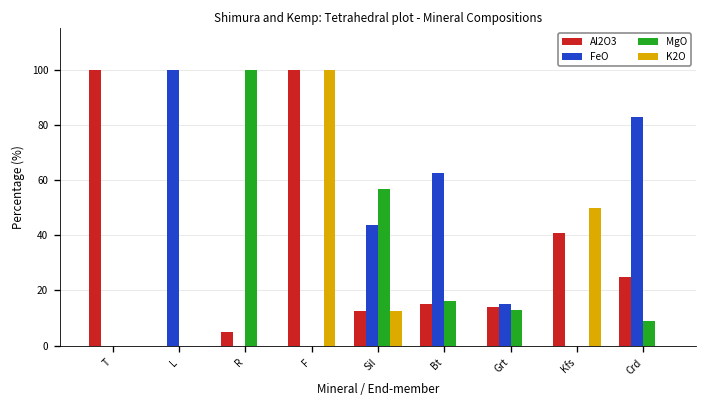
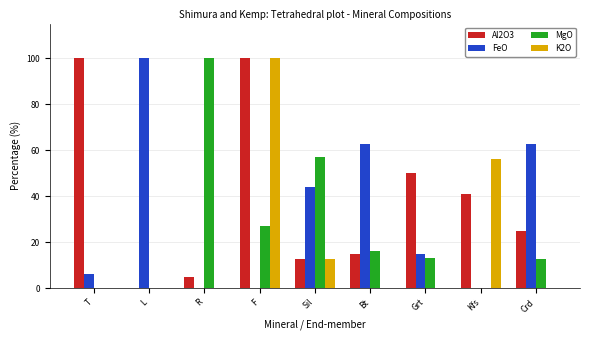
FeO, T: 0 -> 6
MgO, F: 0 -> 27
Al2O3, Grt: 14 -> 50
K2O, Kfs: 50 -> 56
FeO, Crd: 83 -> 63
MgO, Crd: 9 -> 13
